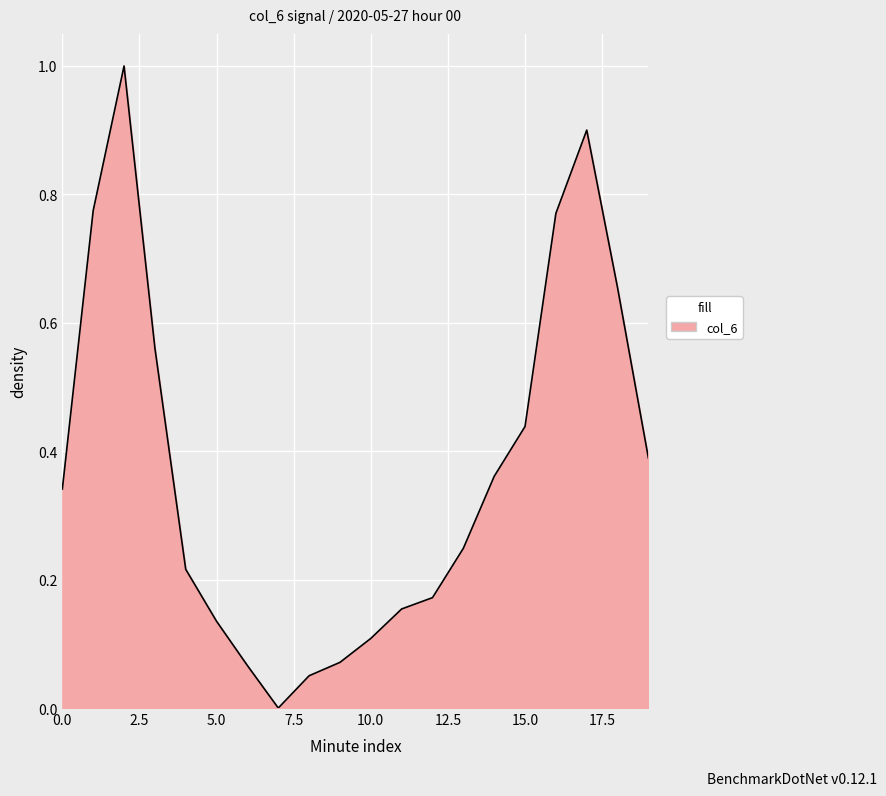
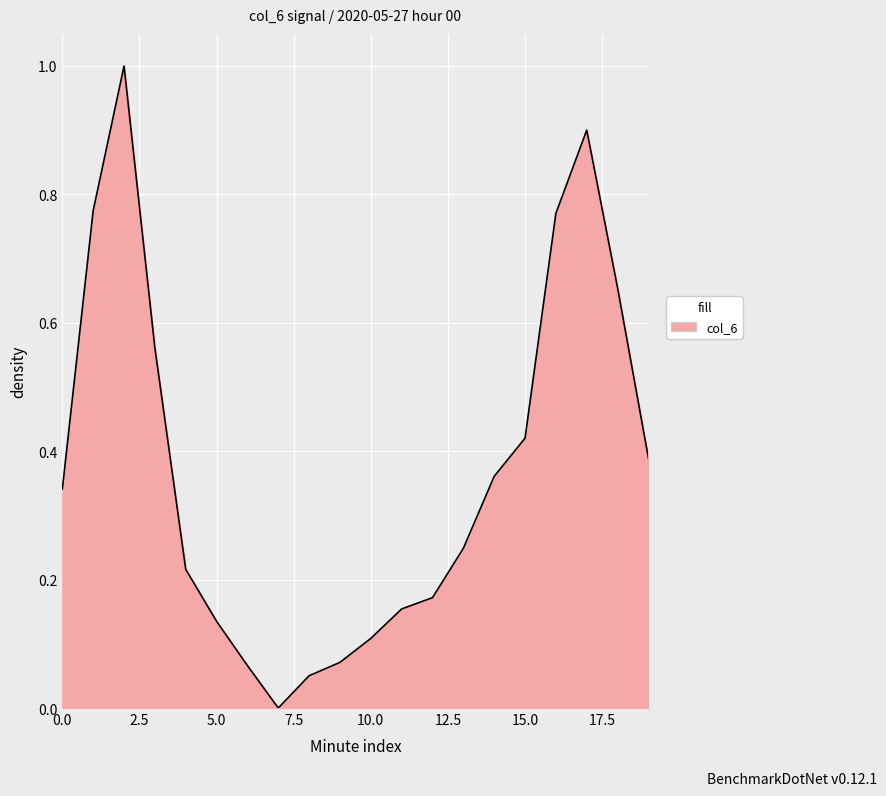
15.0: 0.44 -> 0.42
